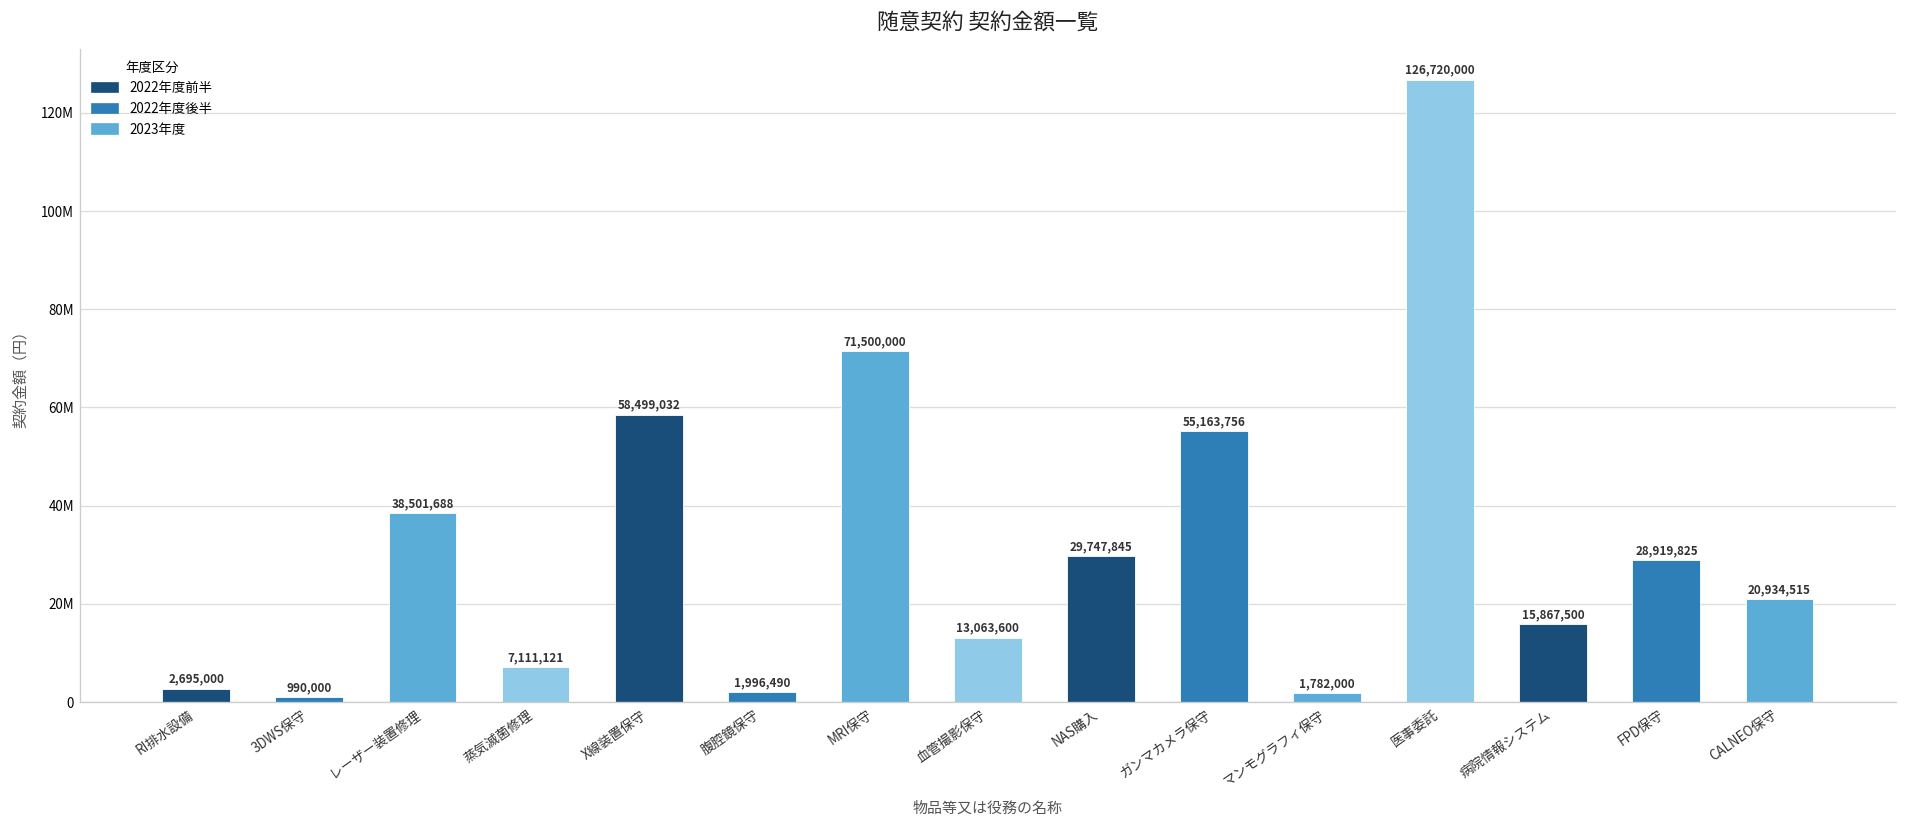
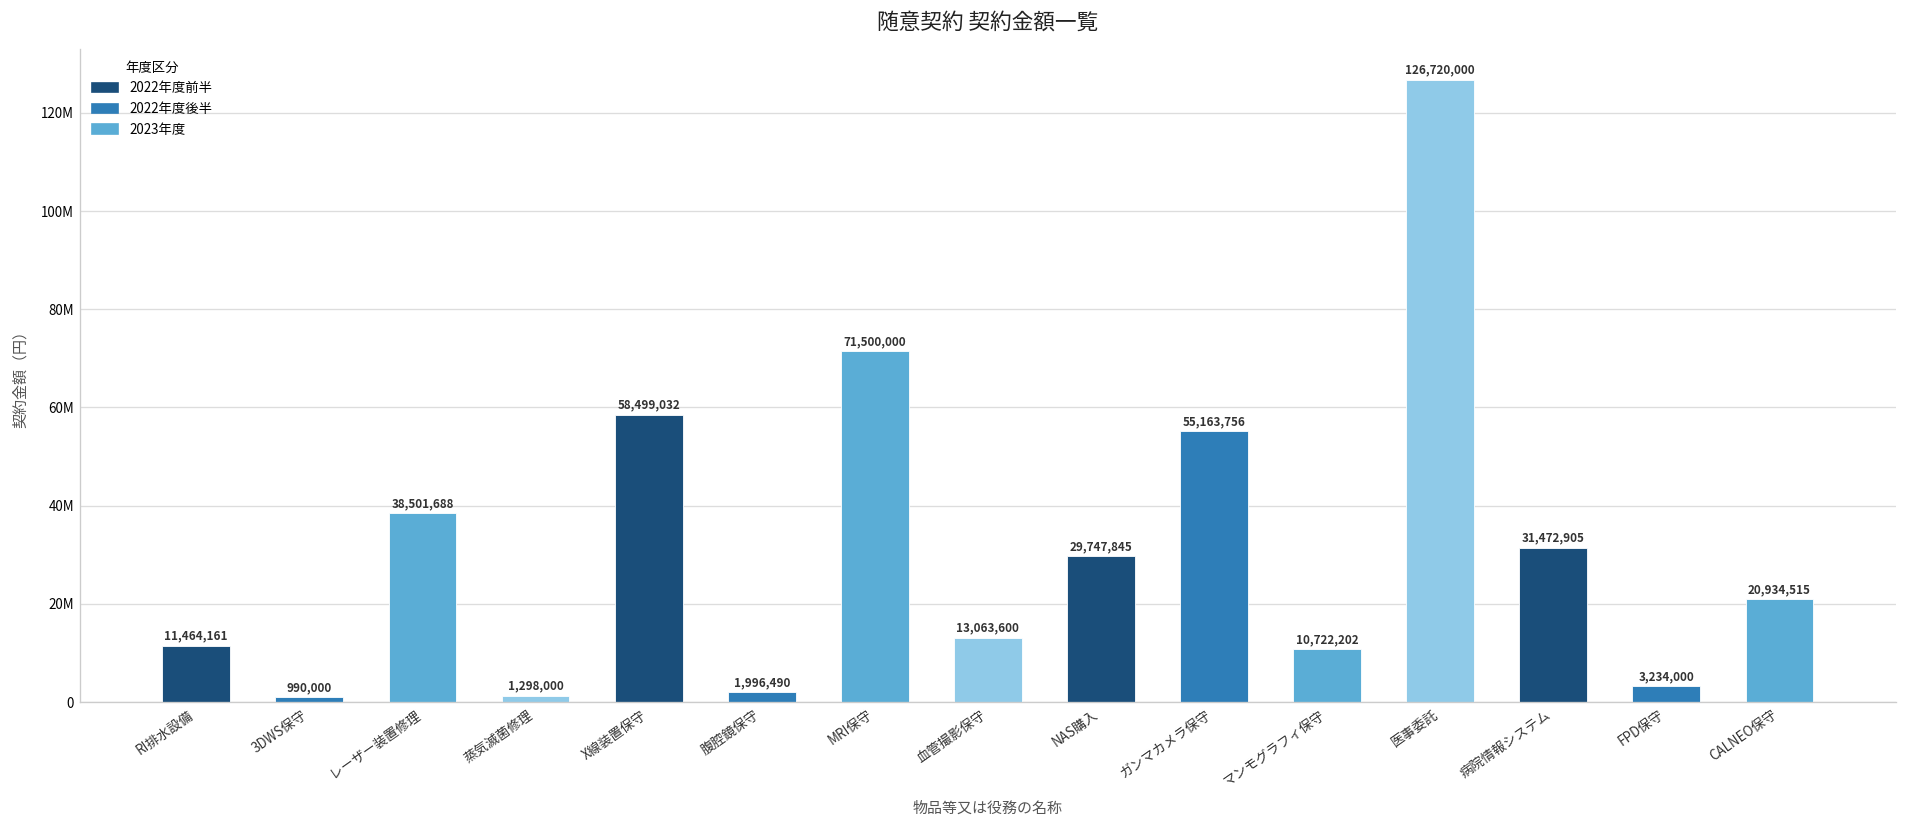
RI排水設備: 2,695,000 -> 11,464,161
蒸気滅菌修理: 7,111,121 -> 1,298,000
マンモグラフィ保守: 1,782,000 -> 10,722,202
病院情報システム: 15,867,500 -> 31,472,905
FPD保守: 28,919,825 -> 3,234,000
